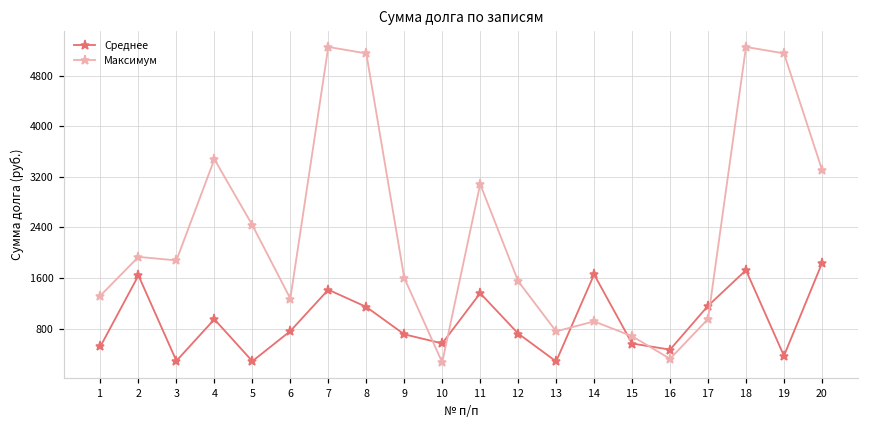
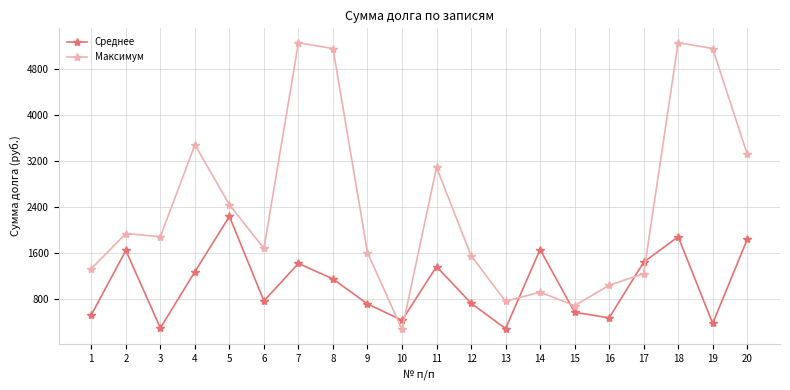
Среднее, 4: 900 -> 1300
Среднее, 5: 300 -> 2200
Максимум, 6: 1300 -> 1700
Среднее, 10: 600 -> 400
Максимум, 16: 300 -> 1000
Среднее, 17: 1200 -> 1400
Максимум, 17: 1000 -> 1200
Среднее, 18: 1700 -> 1900
